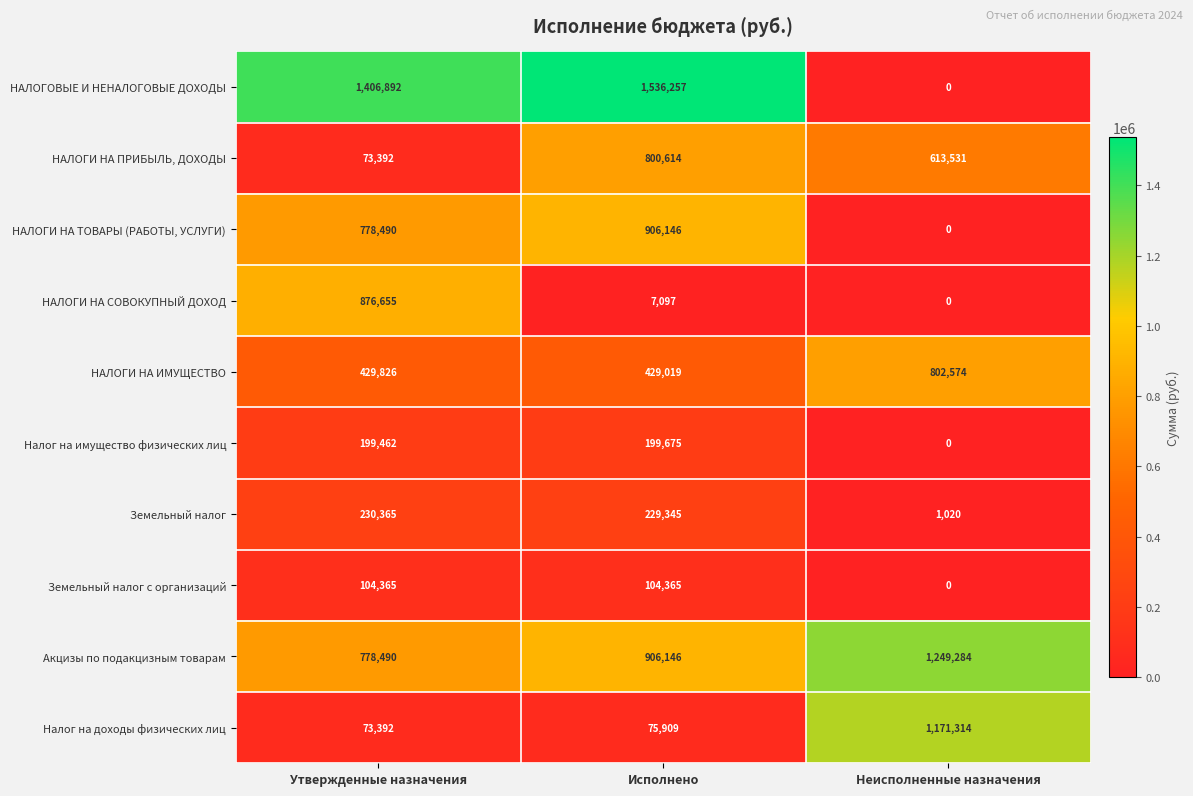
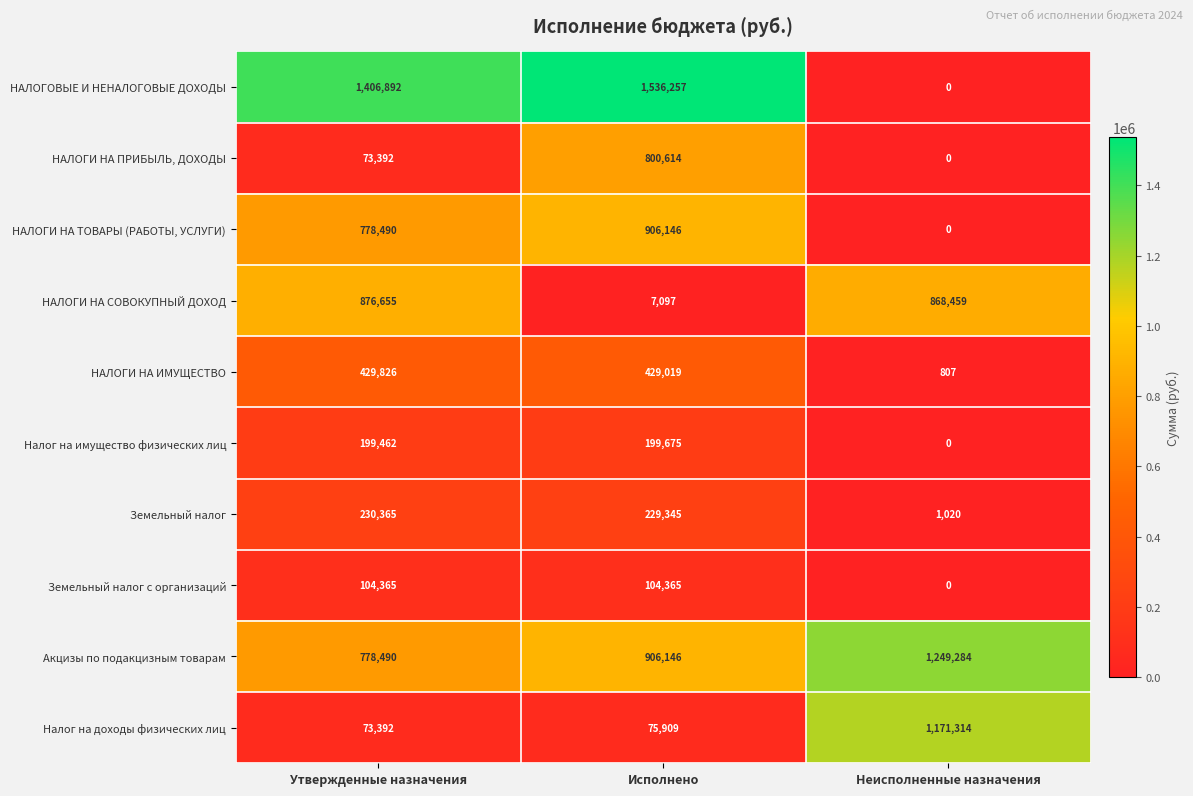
НАЛОГИ НА ПРИБЫЛЬ, ДОХОДЫ, Неисполненные назначения: 613,531 -> 0
НАЛОГИ НА СОВОКУПНЫЙ ДОХОД, Неисполненные назначения: 0 -> 868,459
НАЛОГИ НА ИМУЩЕСТВО, Неисполненные назначения: 802,574 -> 807
